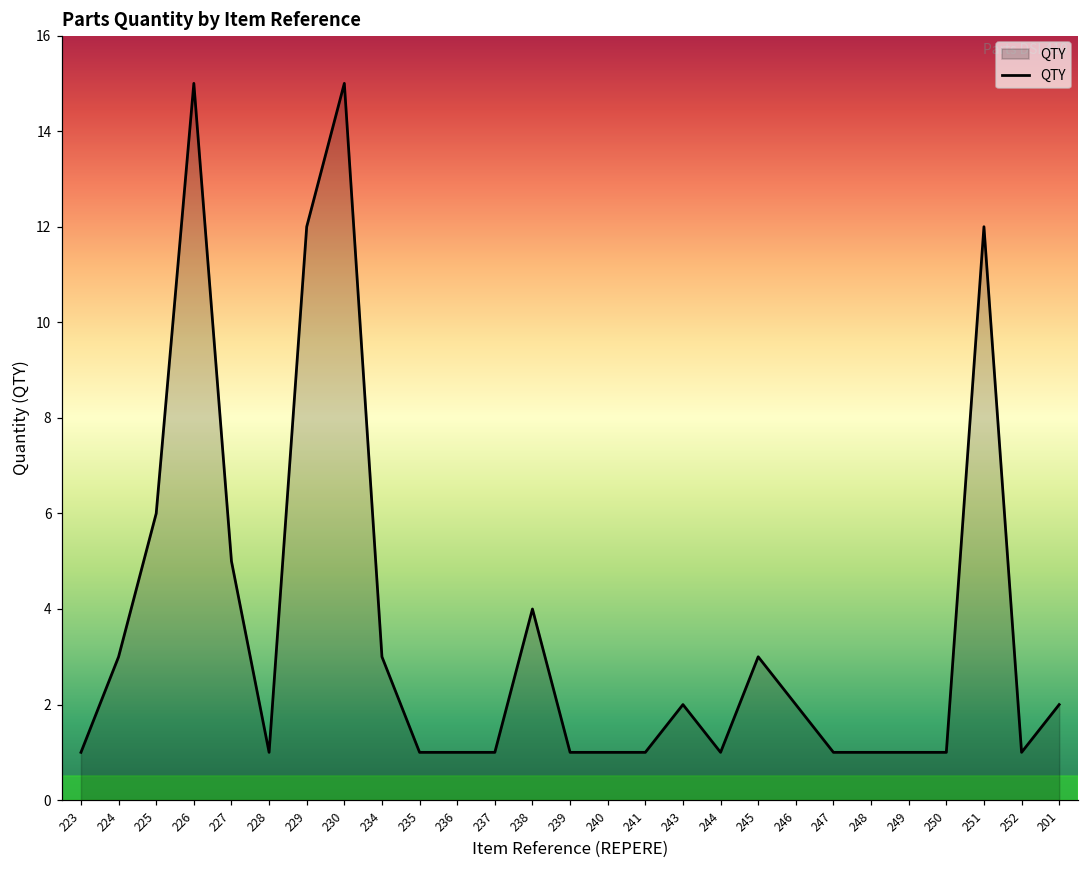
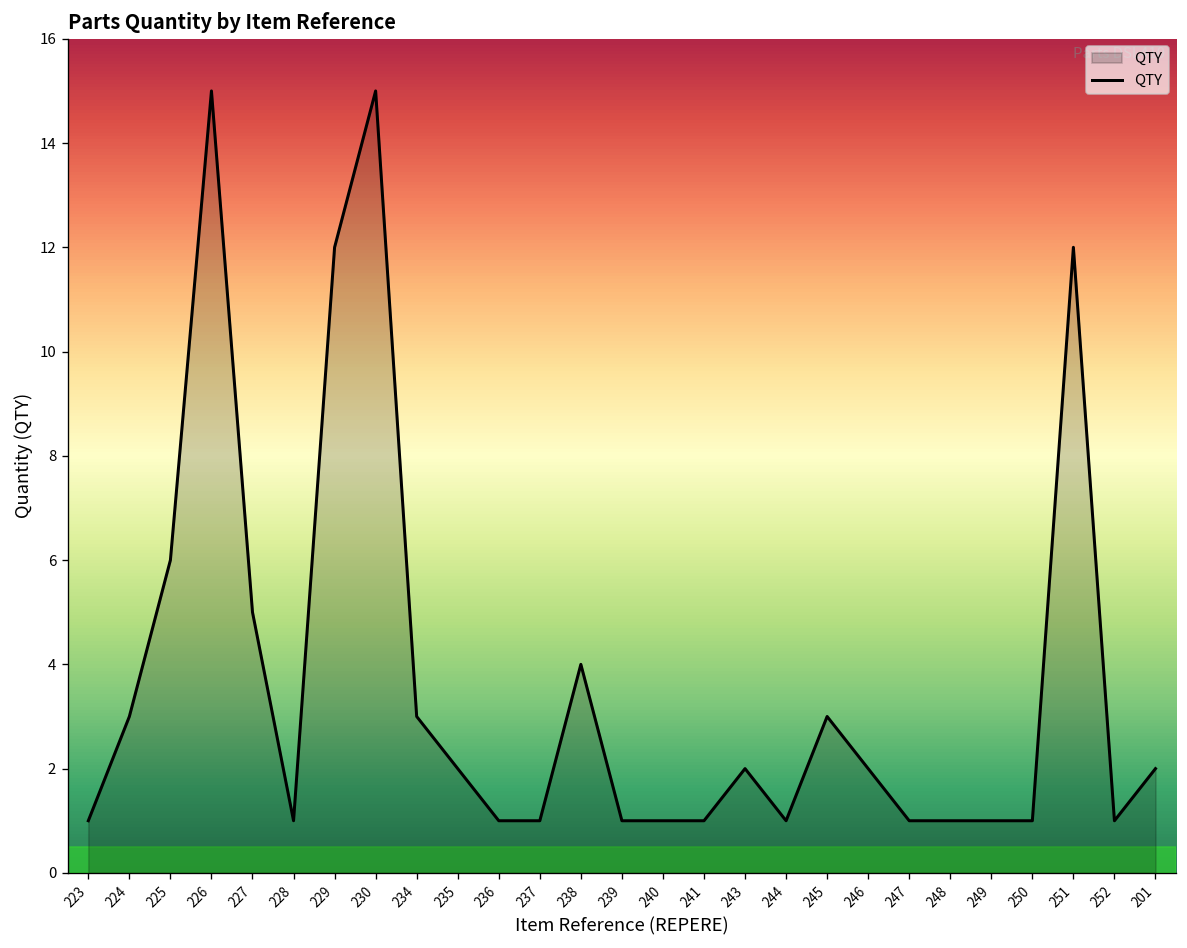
235: 1 -> 2
